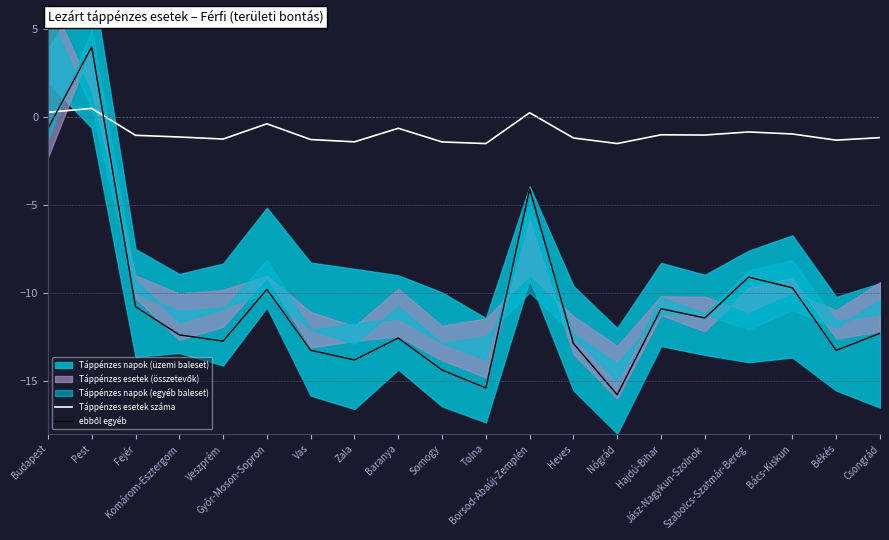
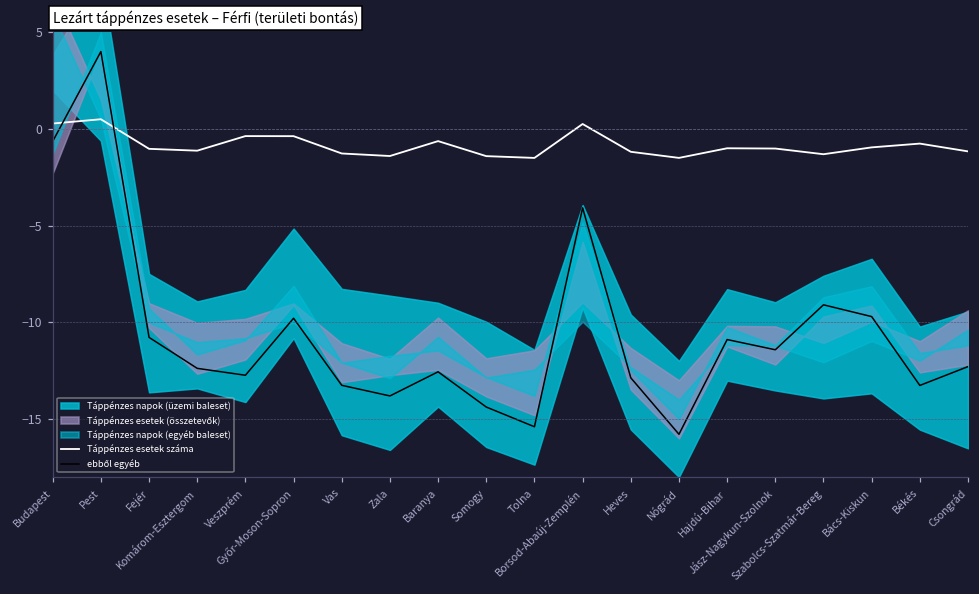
Táppénzes esetek száma, Veszprém: -1.2 -> -0.4
Táppénzes esetek száma, Szabolcs-Szatmár-Bereg: -0.8 -> -1.3
Táppénzes esetek száma, Békés: -1.3 -> -0.8
